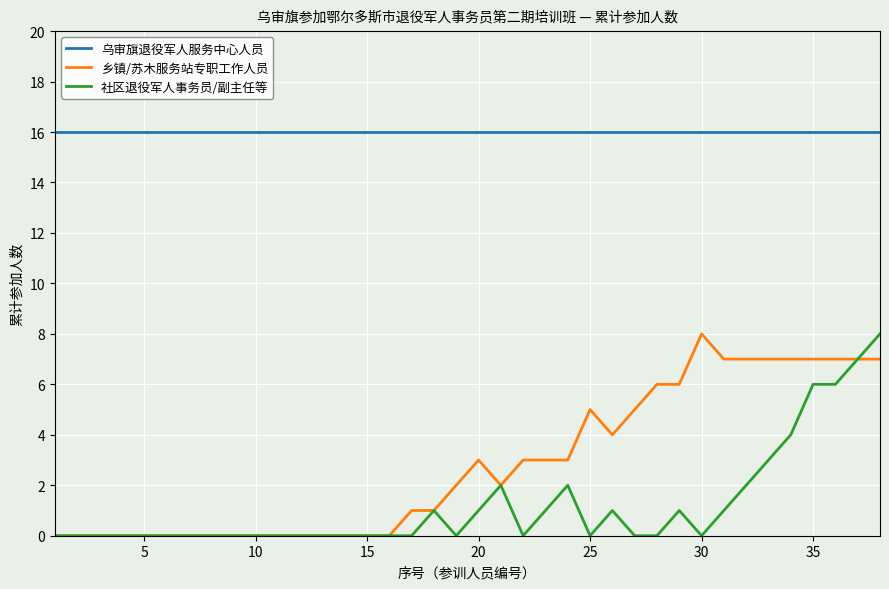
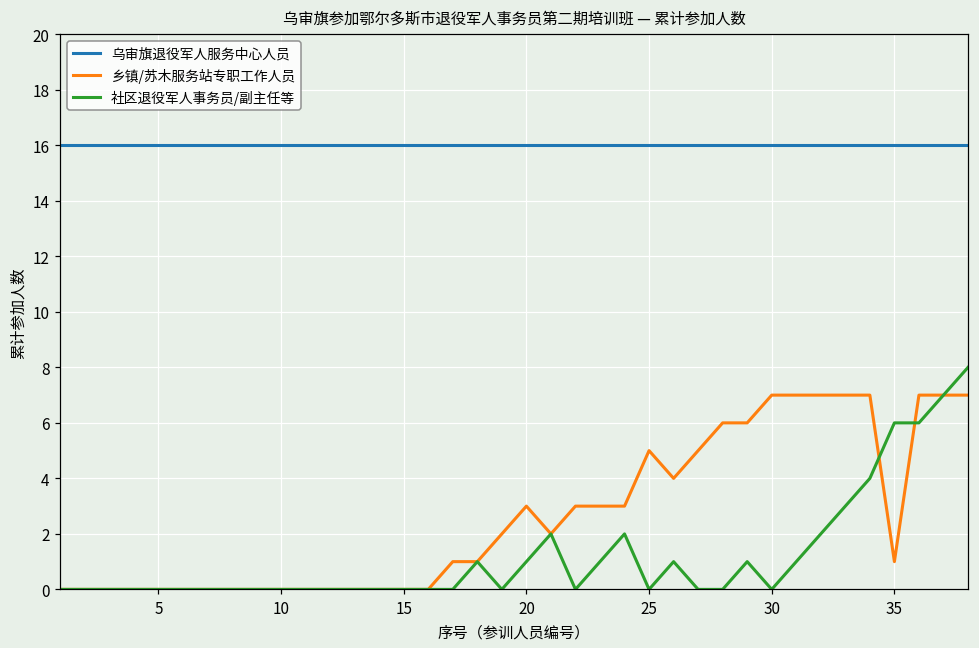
乡镇/苏木服务站专职工作人员, 30: 8 -> 7
乡镇/苏木服务站专职工作人员, 35: 7 -> 1
